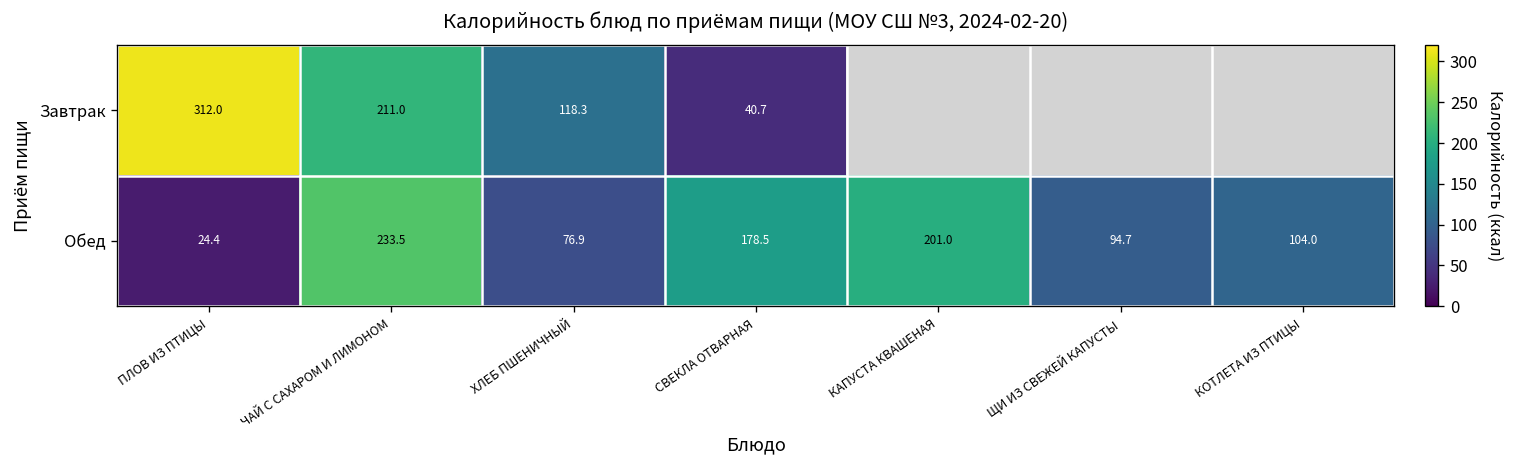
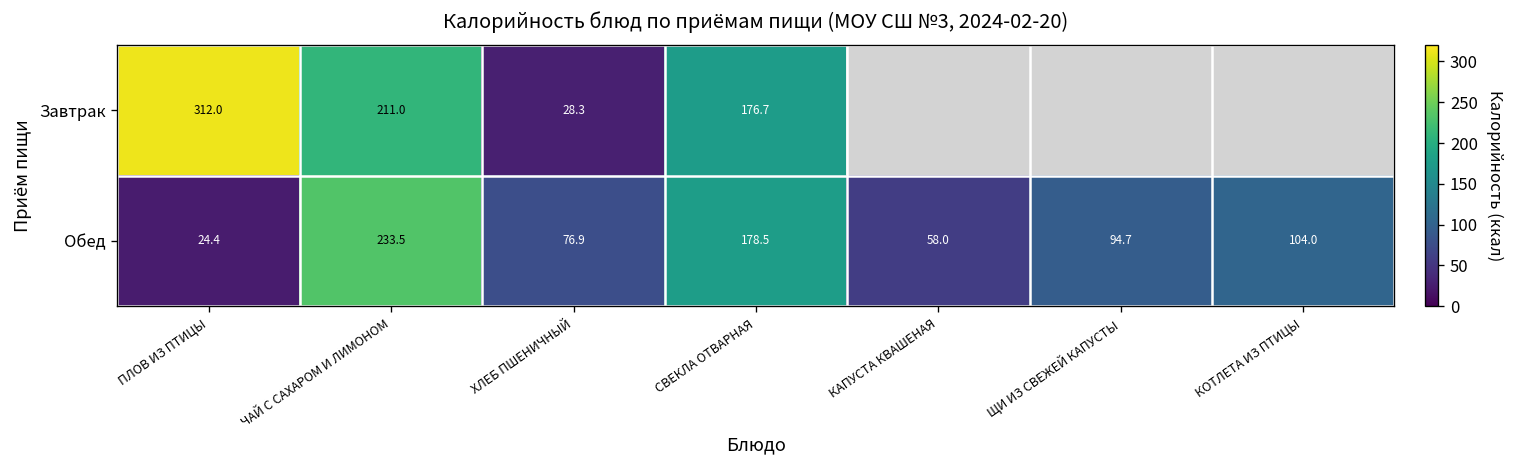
Завтрак, ХЛЕБ ПШЕНИЧНЫЙ: 118.3 -> 28.3
Завтрак, СВЕКЛА ОТВАРНАЯ: 40.7 -> 176.7
Обед, КАПУСТА КВАШЕНАЯ: 201.0 -> 58.0
